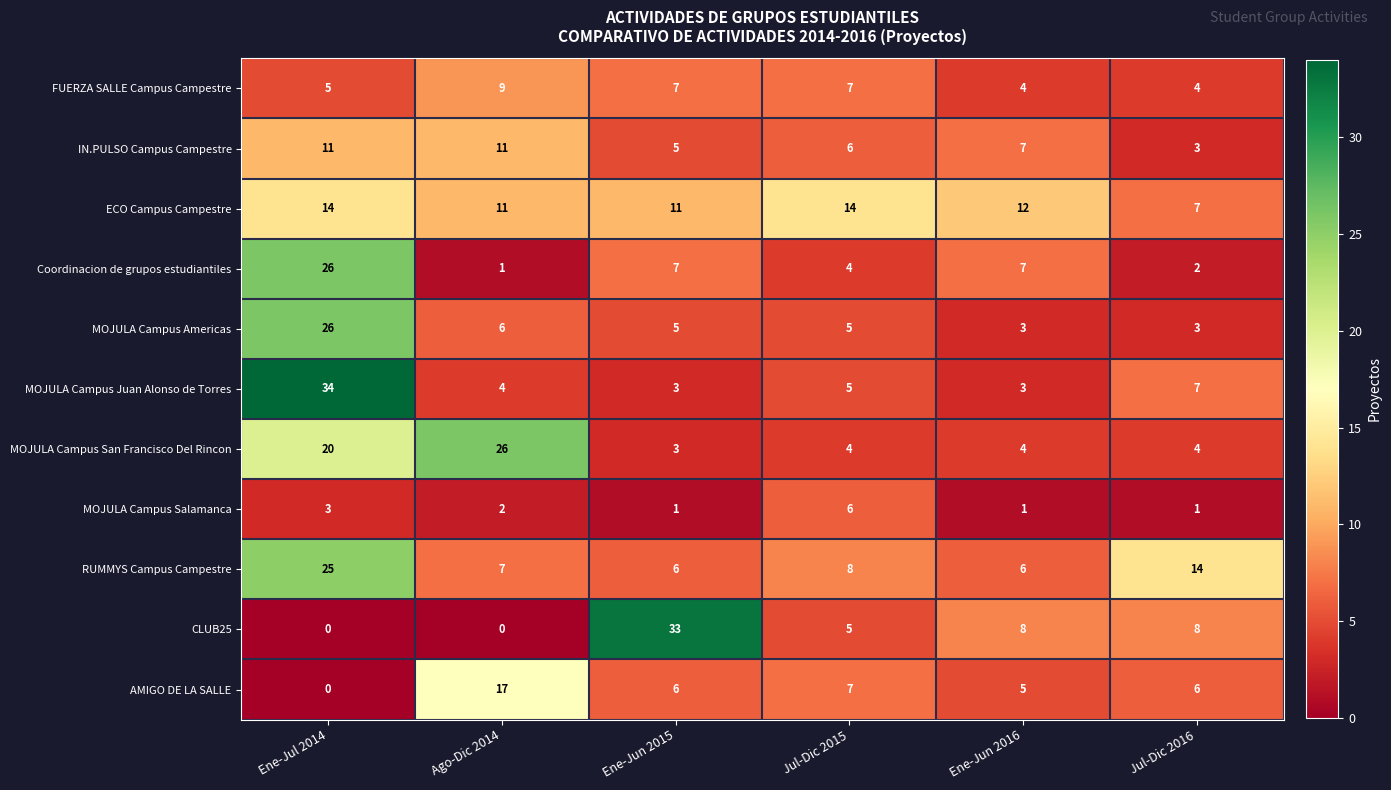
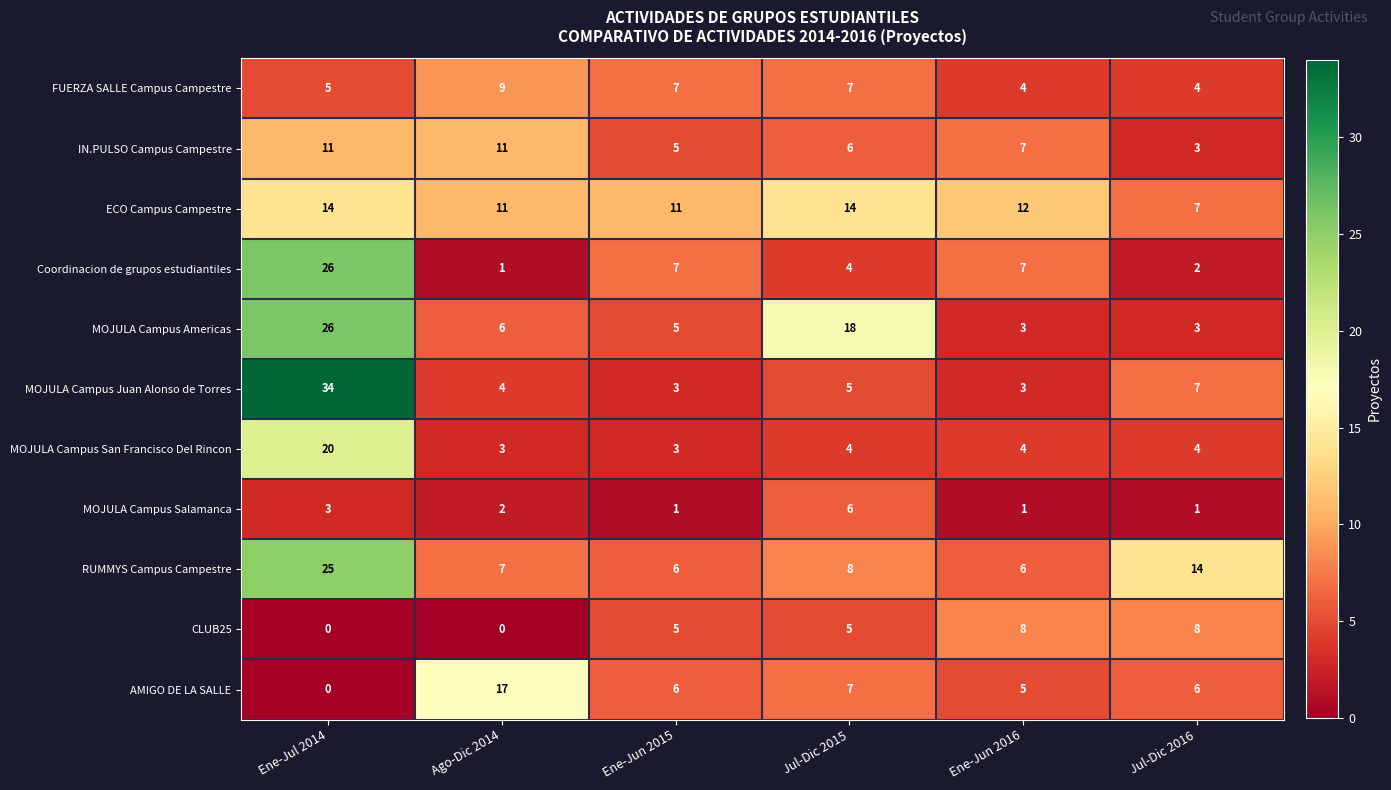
MOJULA Campus Americas, Jul-Dic 2015: 5 -> 18
MOJULA Campus San Francisco Del Rincon, Ago-Dic 2014: 26 -> 3
CLUB25, Ene-Jun 2015: 33 -> 5
